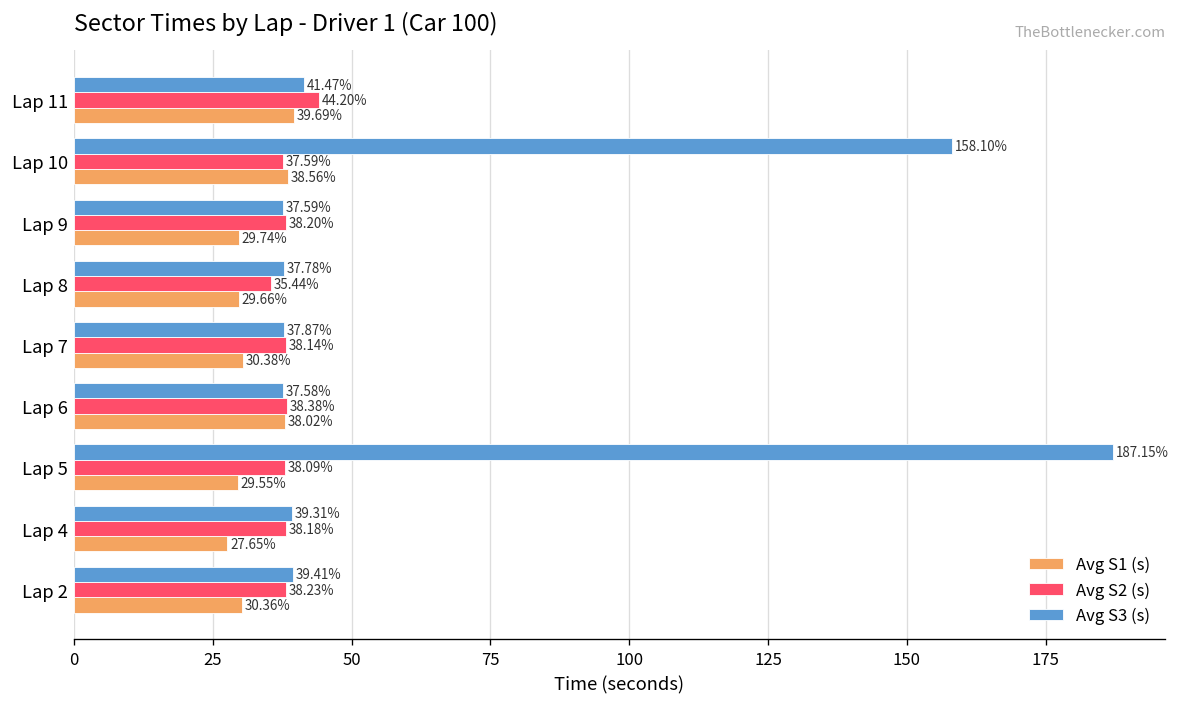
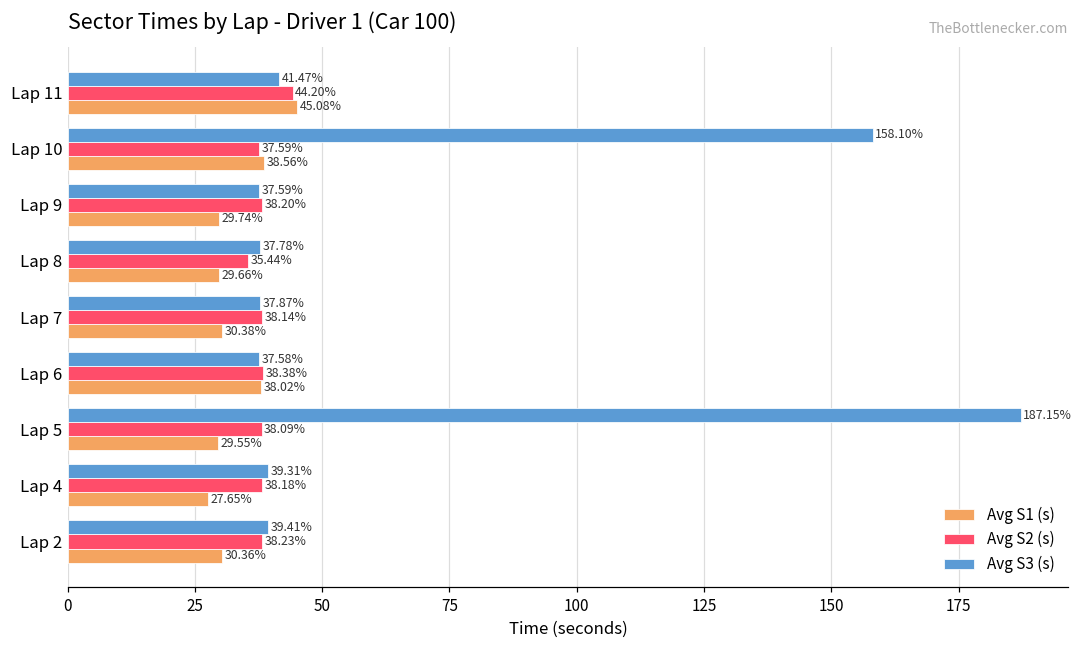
Avg S1 (s), Lap 11: 39.69% -> 45.08%
